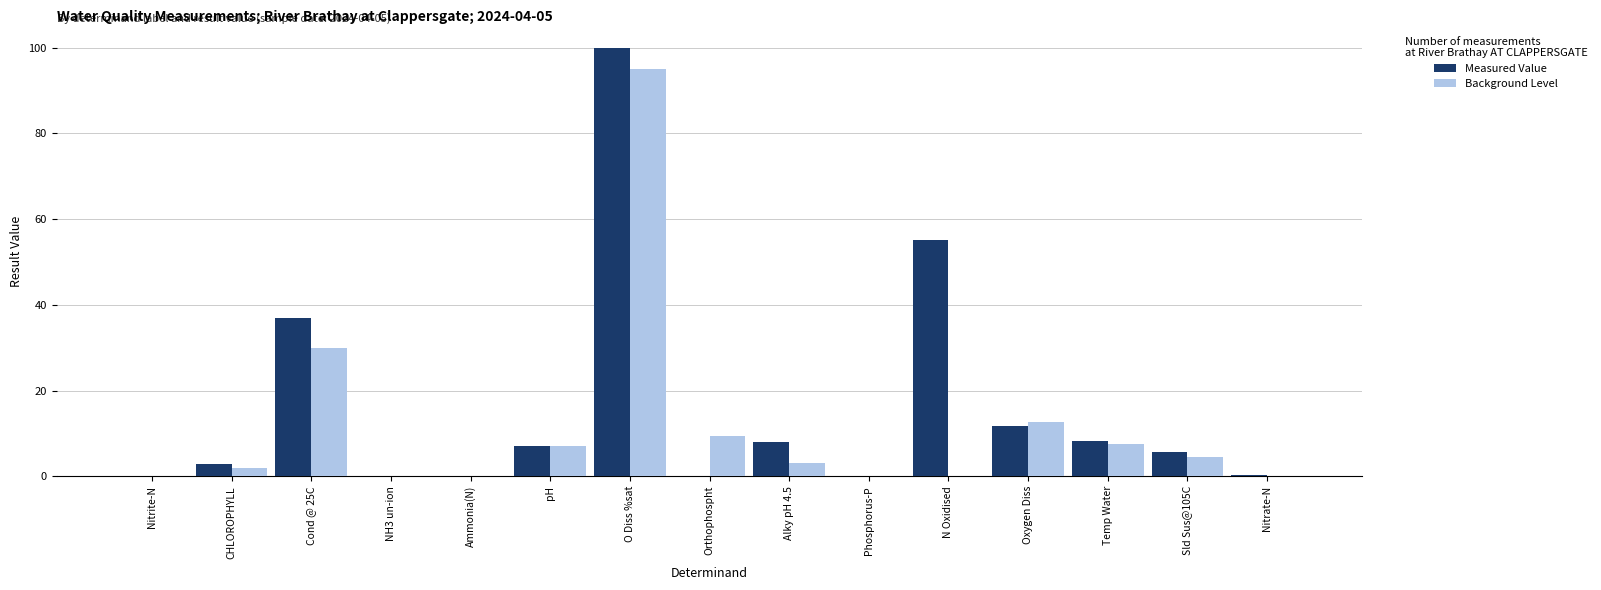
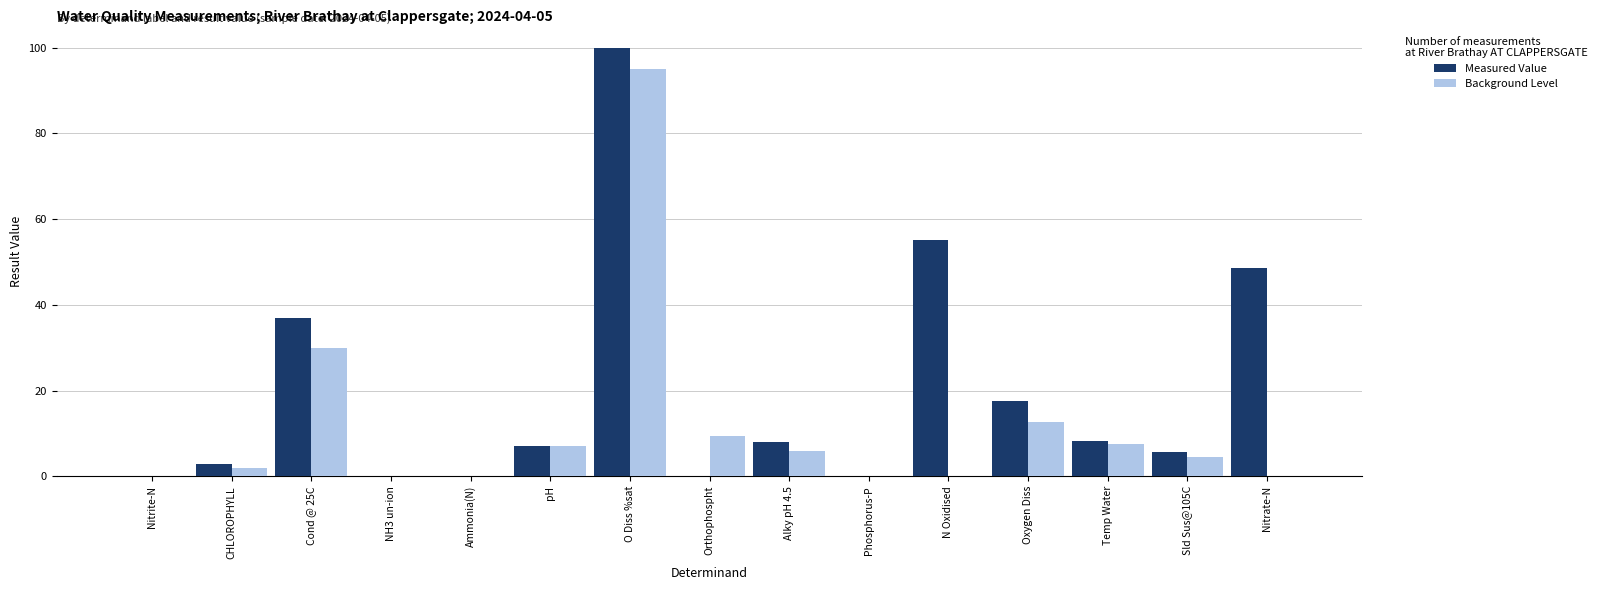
Background Level, Alky pH 4.5: 3 -> 6
Measured Value, Oxygen Diss: 12 -> 18
Measured Value, Nitrate-N: 0 -> 49
